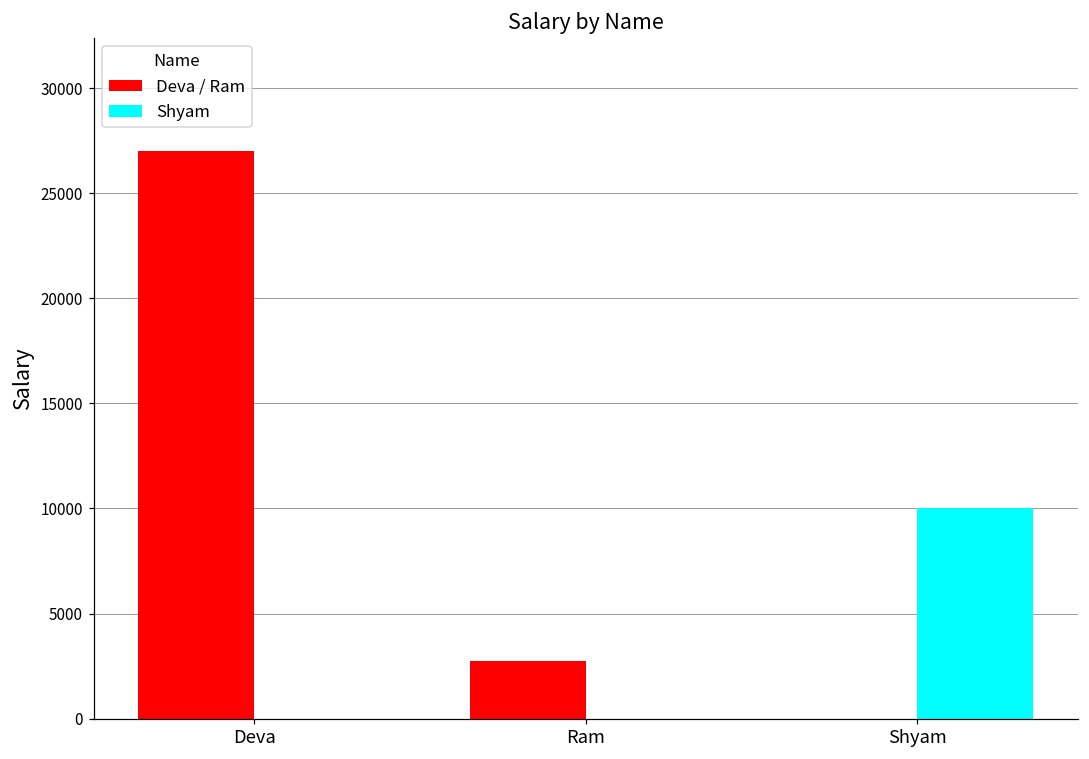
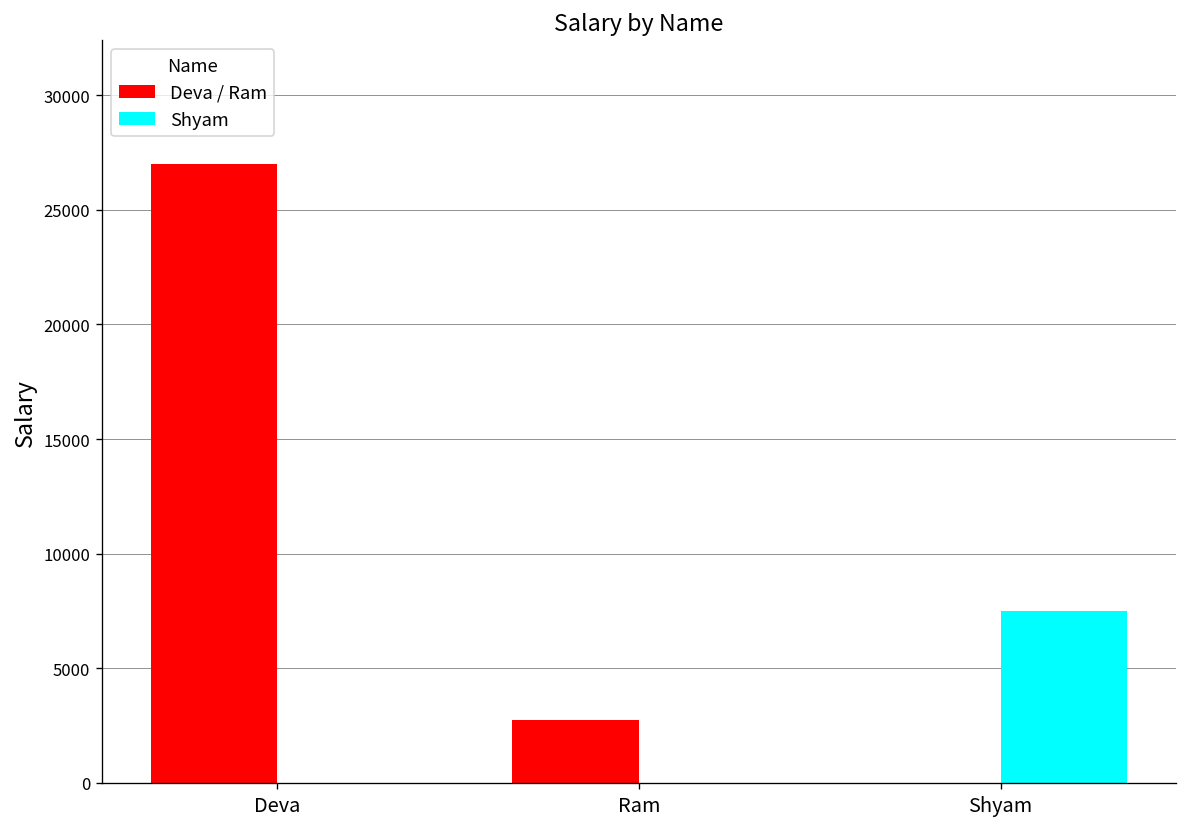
Shyam, Shyam: 10000 -> 7500
